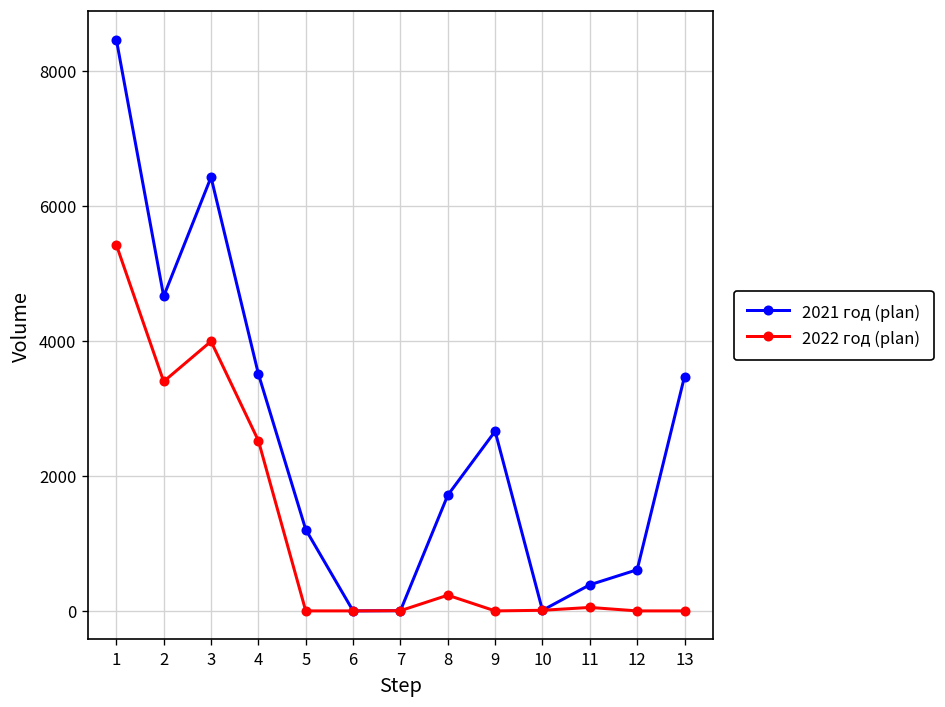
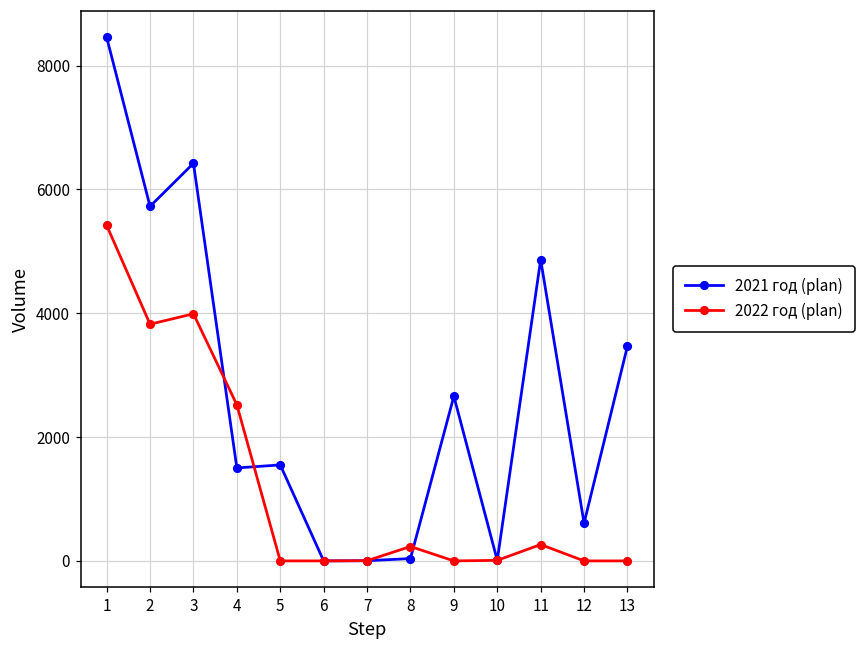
2021 год (plan), 2: 4700 -> 5700
2022 год (plan), 2: 3400 -> 3800
2021 год (plan), 4: 3500 -> 1500
2021 год (plan), 5: 1200 -> 1600
2021 год (plan), 8: 1700 -> 0
2021 год (plan), 11: 400 -> 4900
2022 год (plan), 11: 100 -> 300
